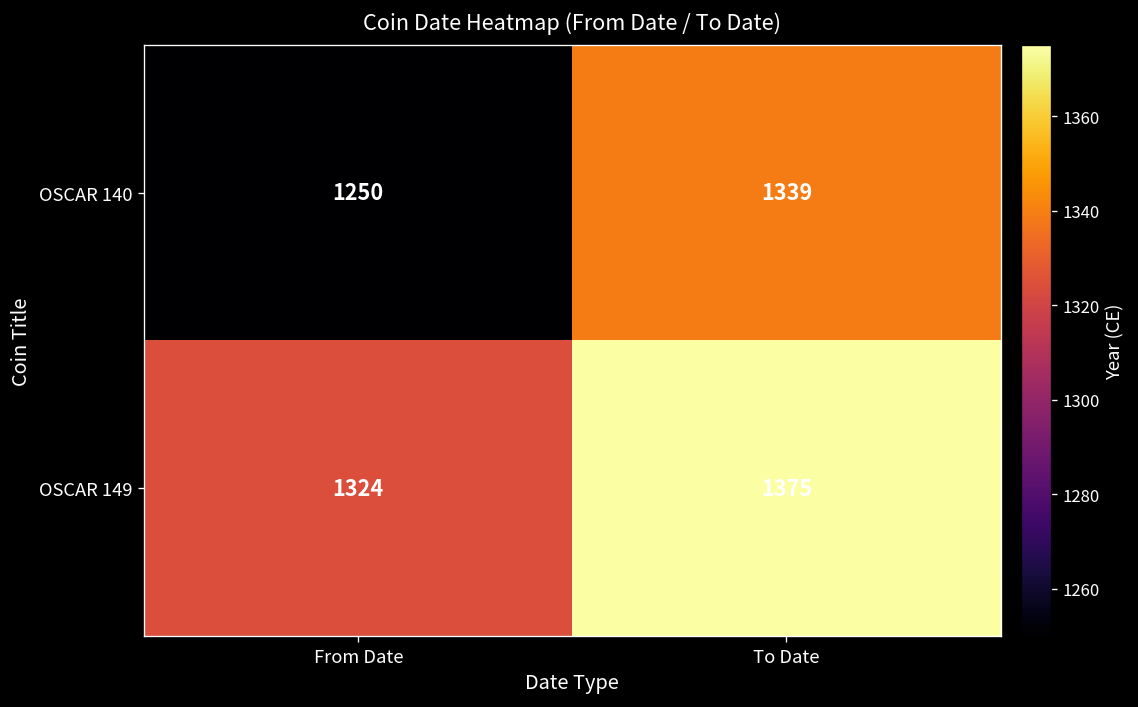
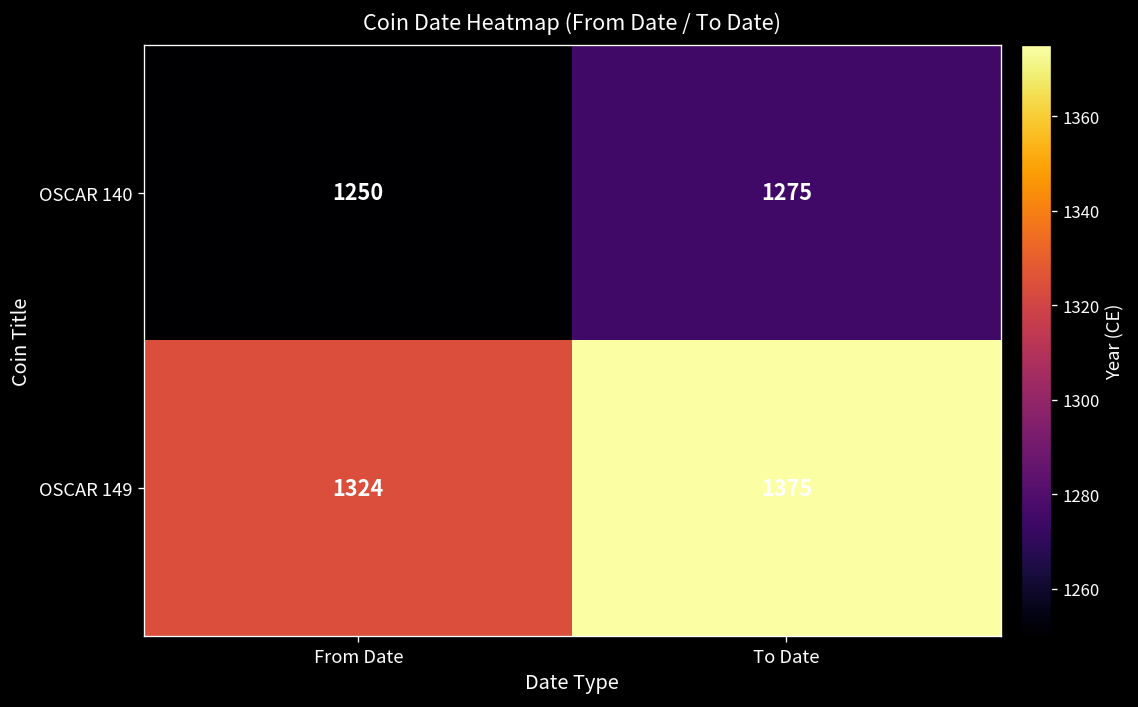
OSCAR 140, To Date: 1339 -> 1275
